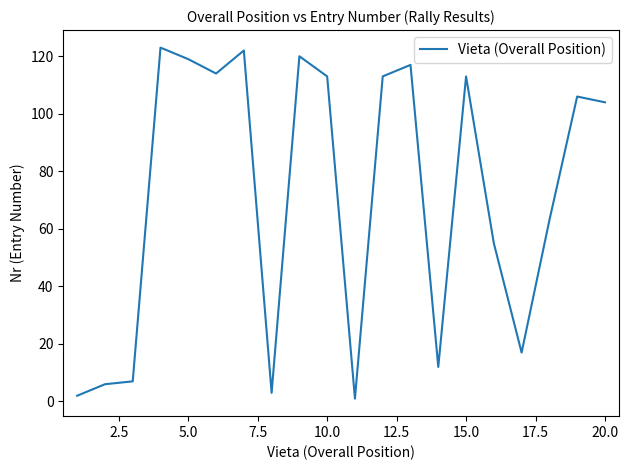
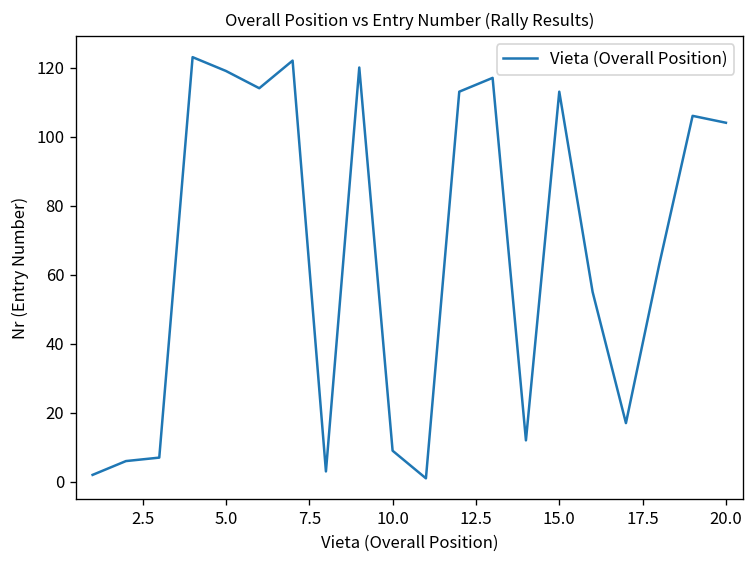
10.0: 113 -> 9
